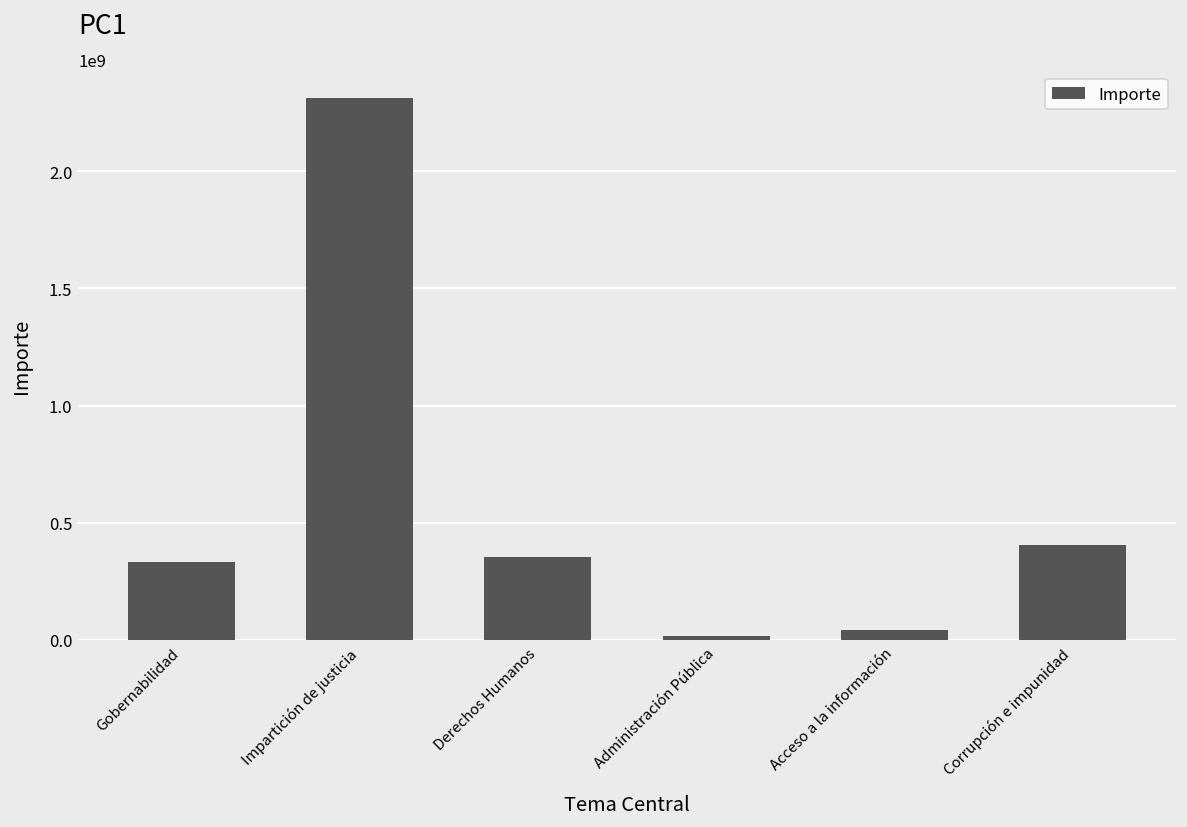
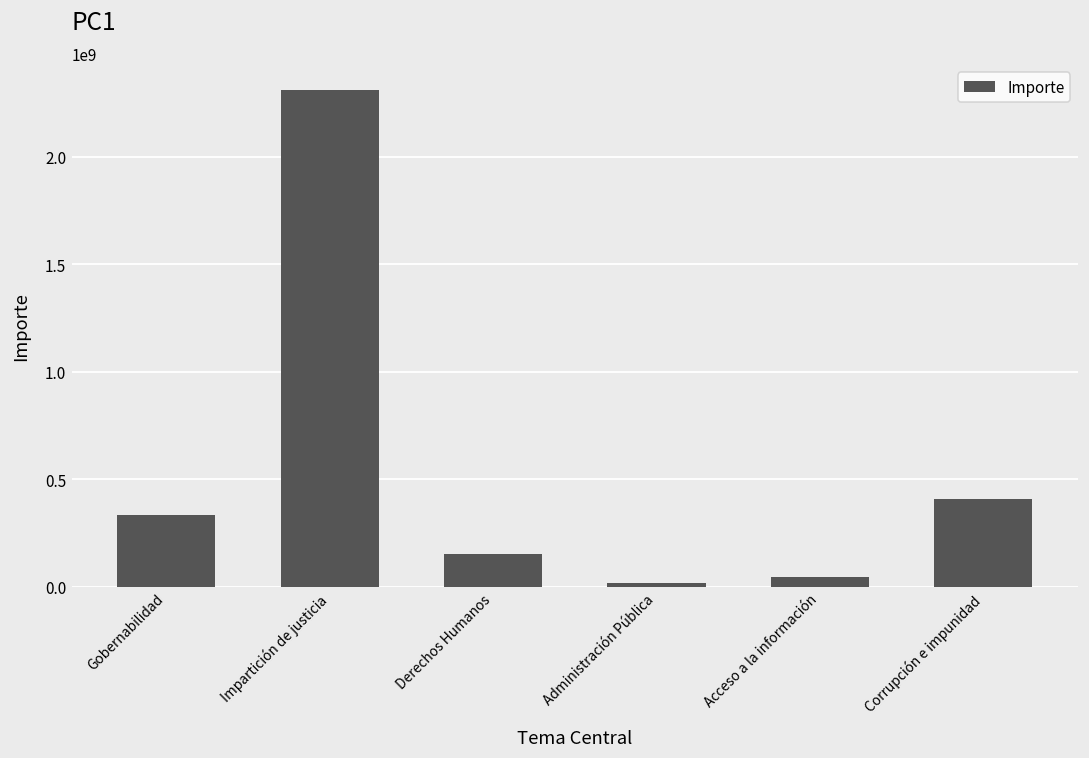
Derechos Humanos: 350000000 -> 150000000
